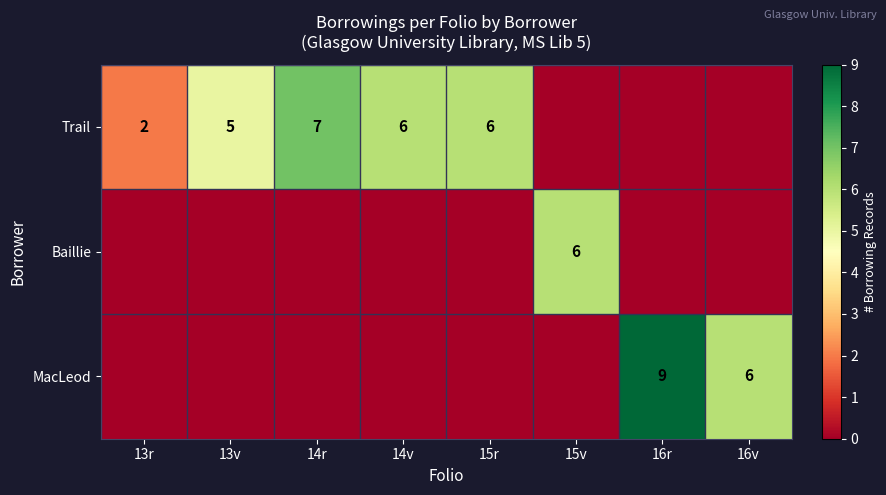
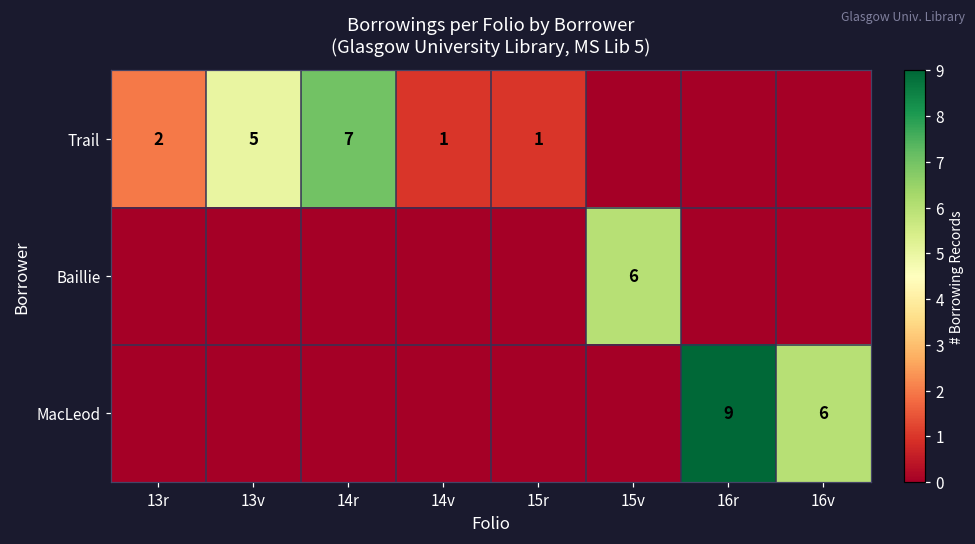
Trail, 14v: 6 -> 1
Trail, 15r: 6 -> 1
